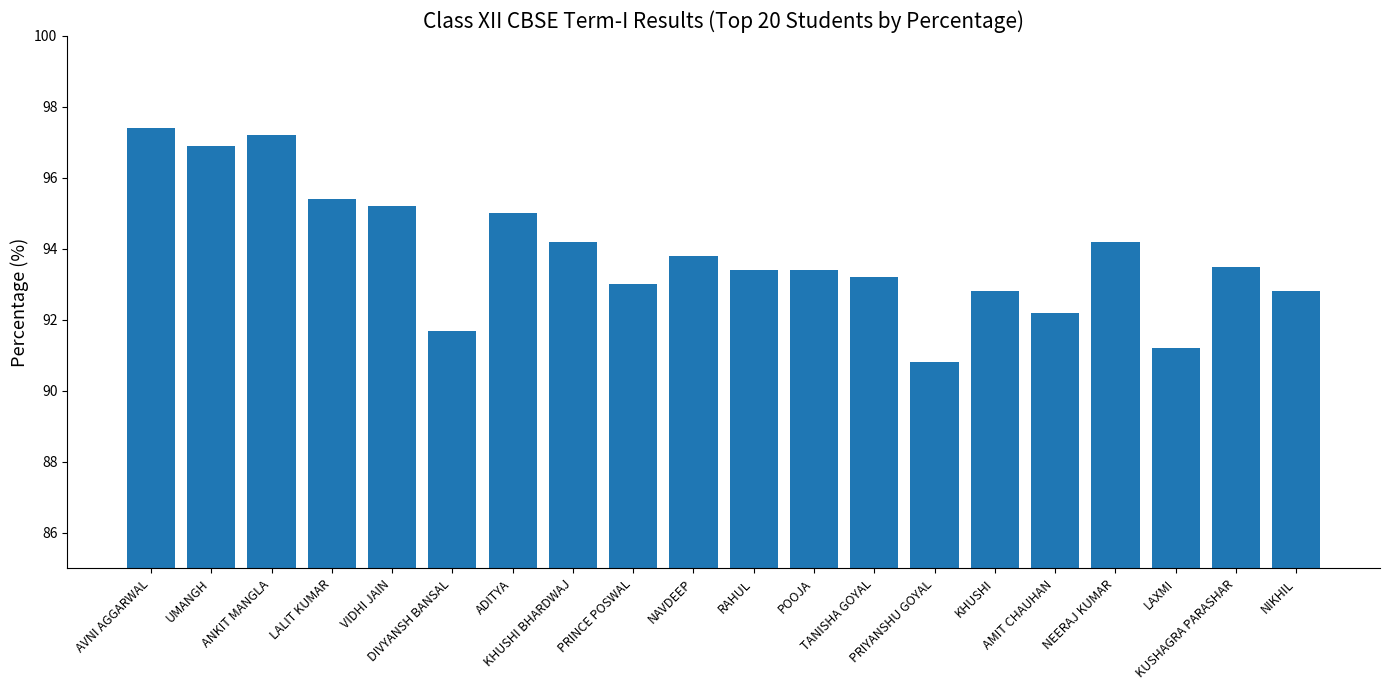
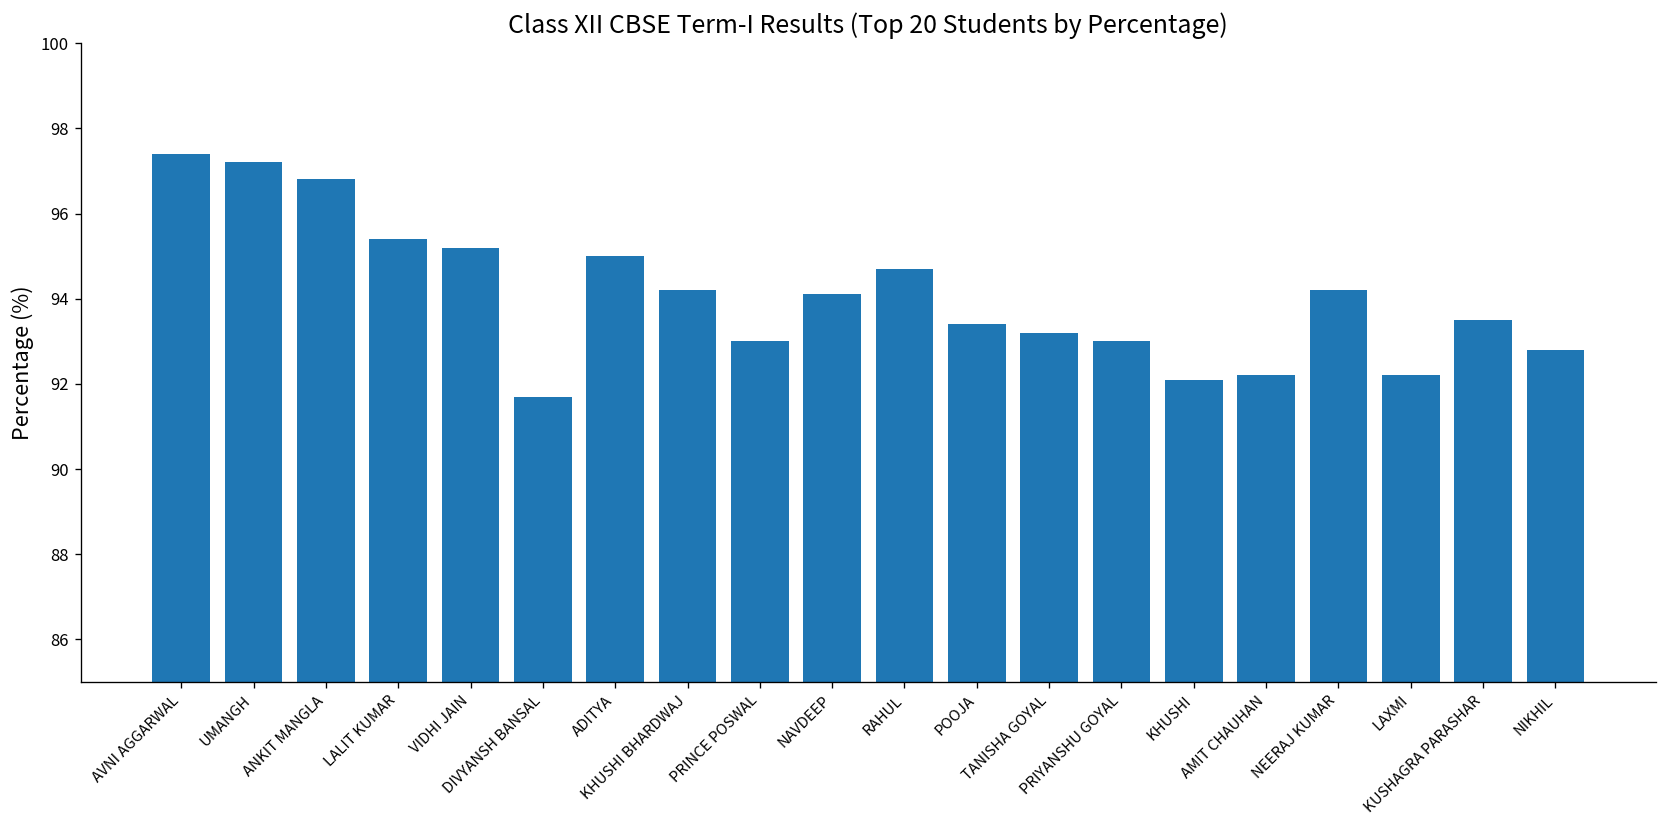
UMANGH: 96.9 -> 97.2
ANKIT MANGLA: 97.2 -> 96.8
NAVDEEP: 93.8 -> 94.1
RAHUL: 93.4 -> 94.7
PRIYANSHU GOYAL: 90.8 -> 93.0
KHUSHI: 92.8 -> 92.1
LAXMI: 91.2 -> 92.2
